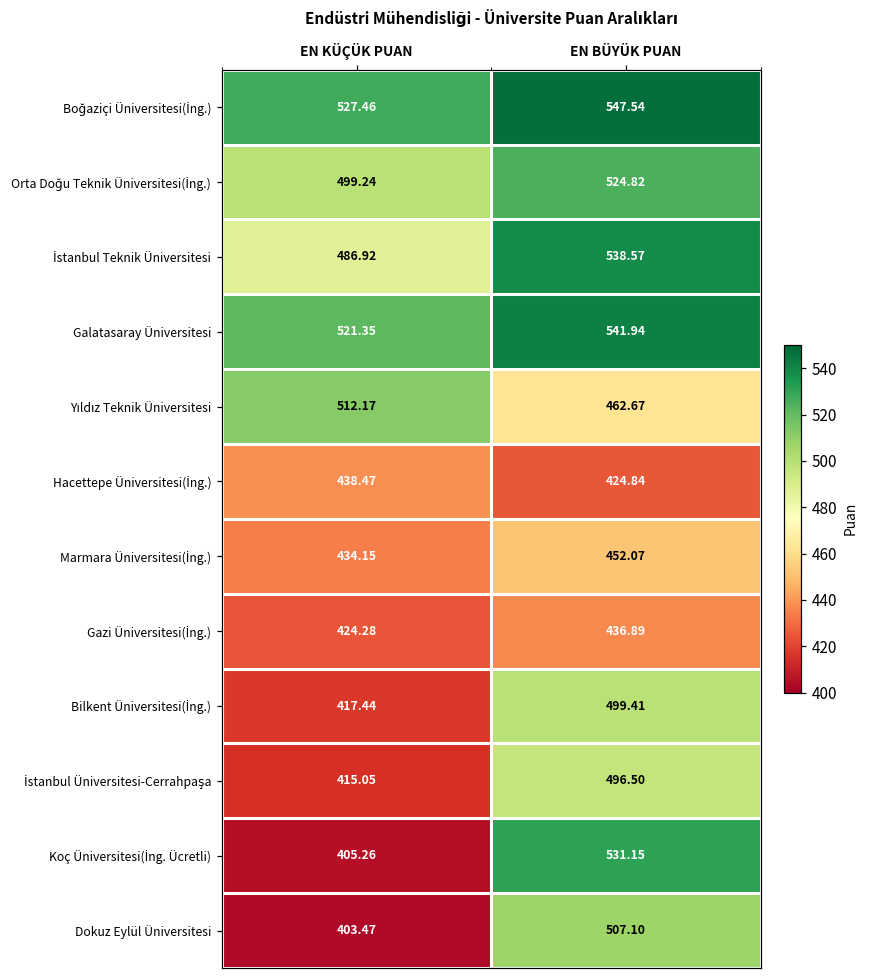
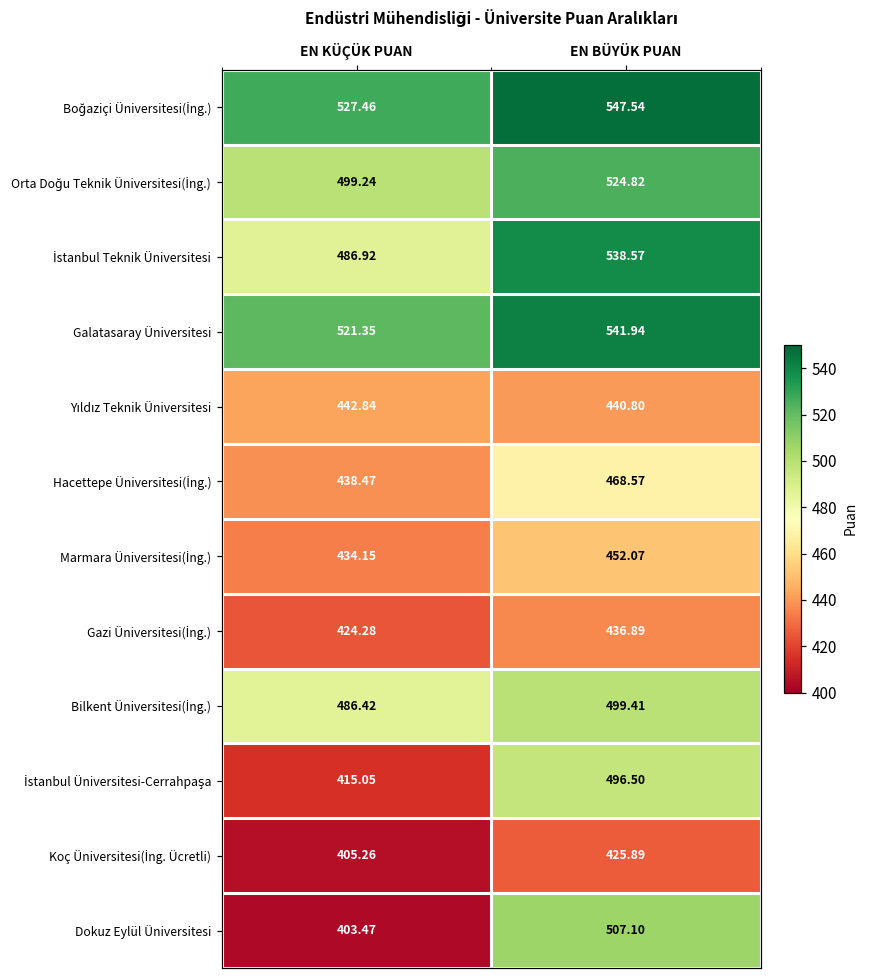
Yıldız Teknik Üniversitesi, EN KÜÇÜK PUAN: 512.17 -> 442.84
Yıldız Teknik Üniversitesi, EN BÜYÜK PUAN: 462.67 -> 440.80
Hacettepe Üniversitesi(İng.), EN BÜYÜK PUAN: 424.84 -> 468.57
Bilkent Üniversitesi(İng.), EN KÜÇÜK PUAN: 417.44 -> 486.42
Koç Üniversitesi(İng. Ücretli), EN BÜYÜK PUAN: 531.15 -> 425.89
